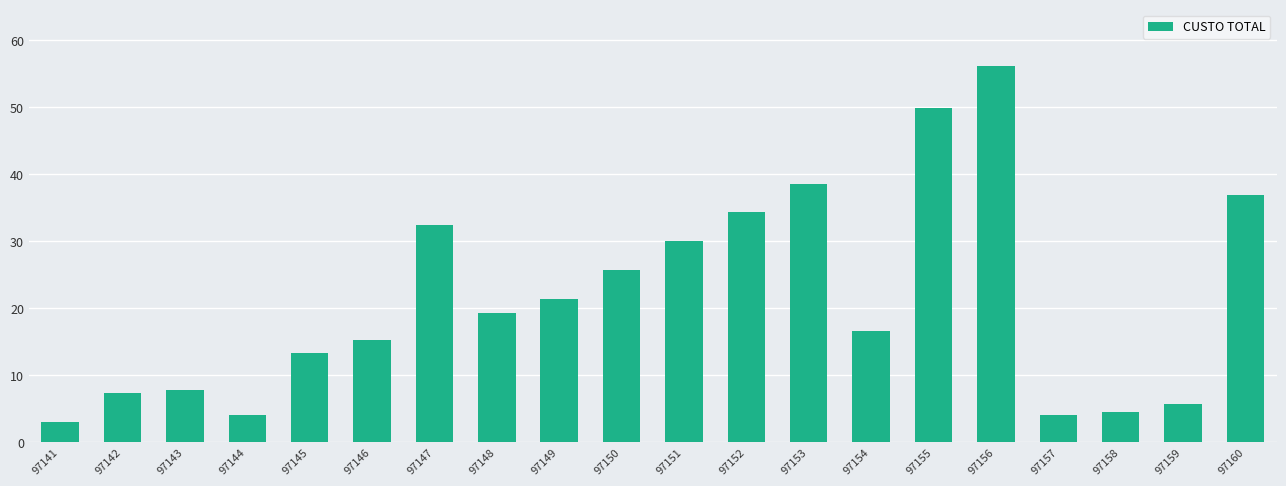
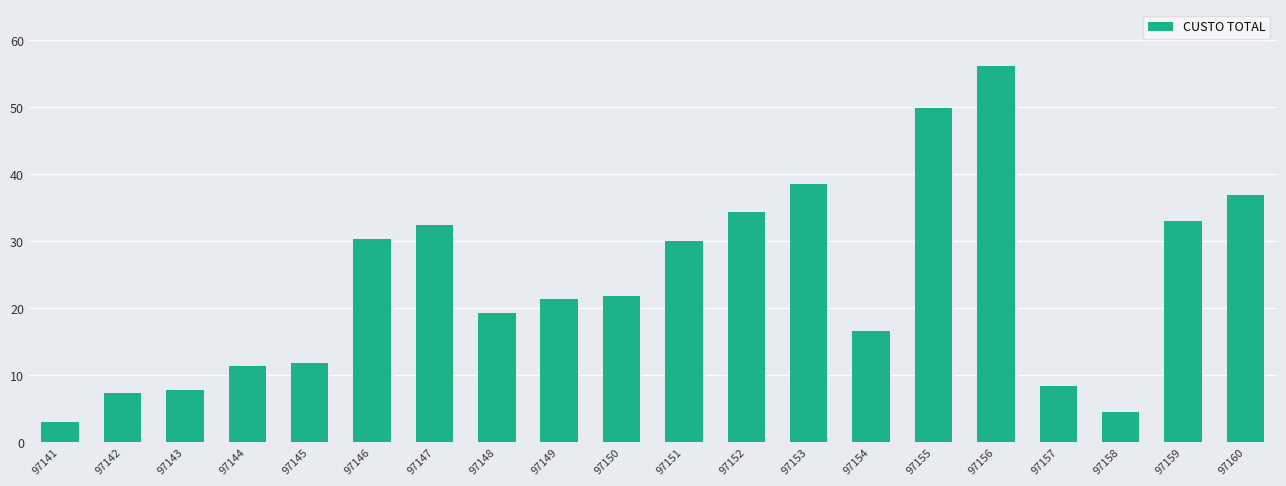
97144: 4 -> 11
97145: 13 -> 12
97146: 15 -> 30
97150: 26 -> 22
97157: 4 -> 8
97159: 6 -> 33
